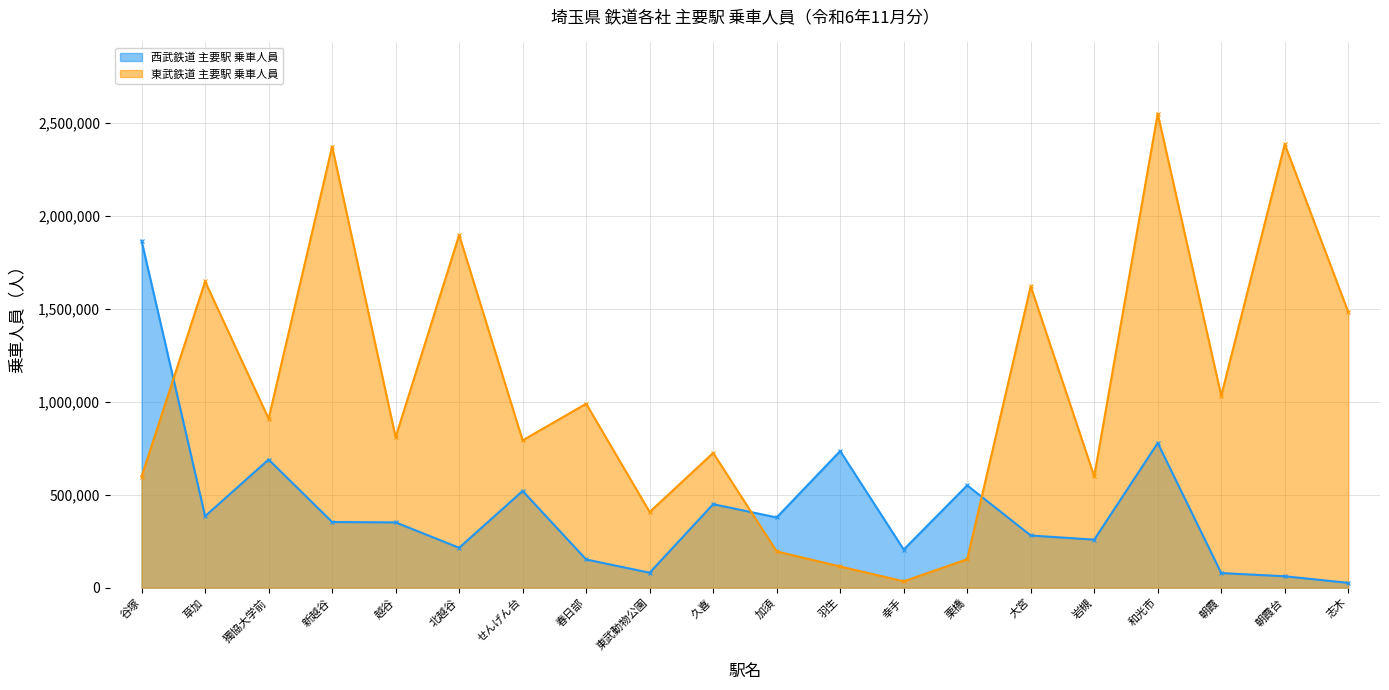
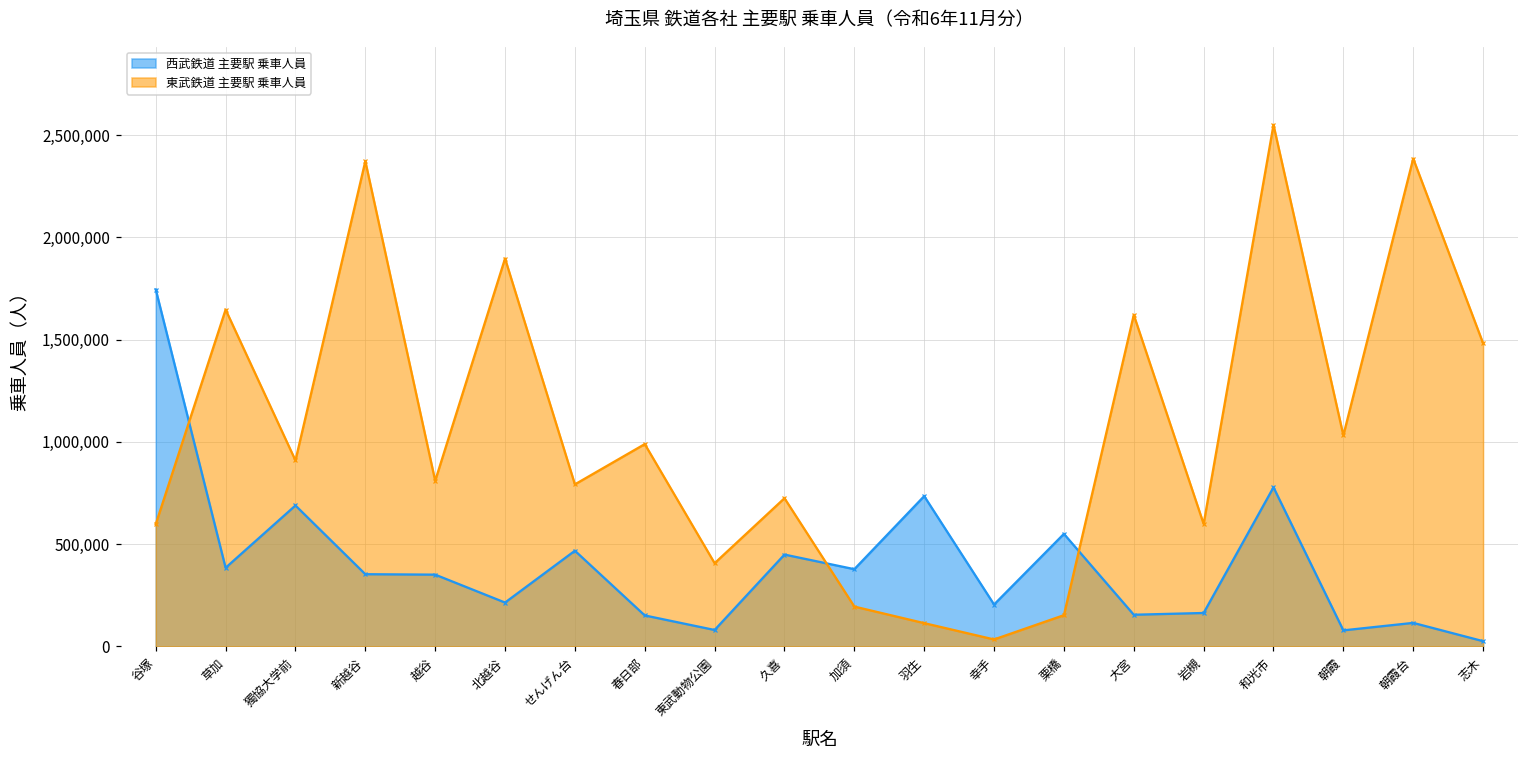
西武鉄道 主要駅 乗車人員, 谷塚: 1,870,000 -> 1,750,000
西武鉄道 主要駅 乗車人員, せんげん台: 520,000 -> 470,000
西武鉄道 主要駅 乗車人員, 大宮: 280,000 -> 150,000
西武鉄道 主要駅 乗車人員, 岩槻: 260,000 -> 160,000
西武鉄道 主要駅 乗車人員, 朝霞台: 60,000 -> 110,000
